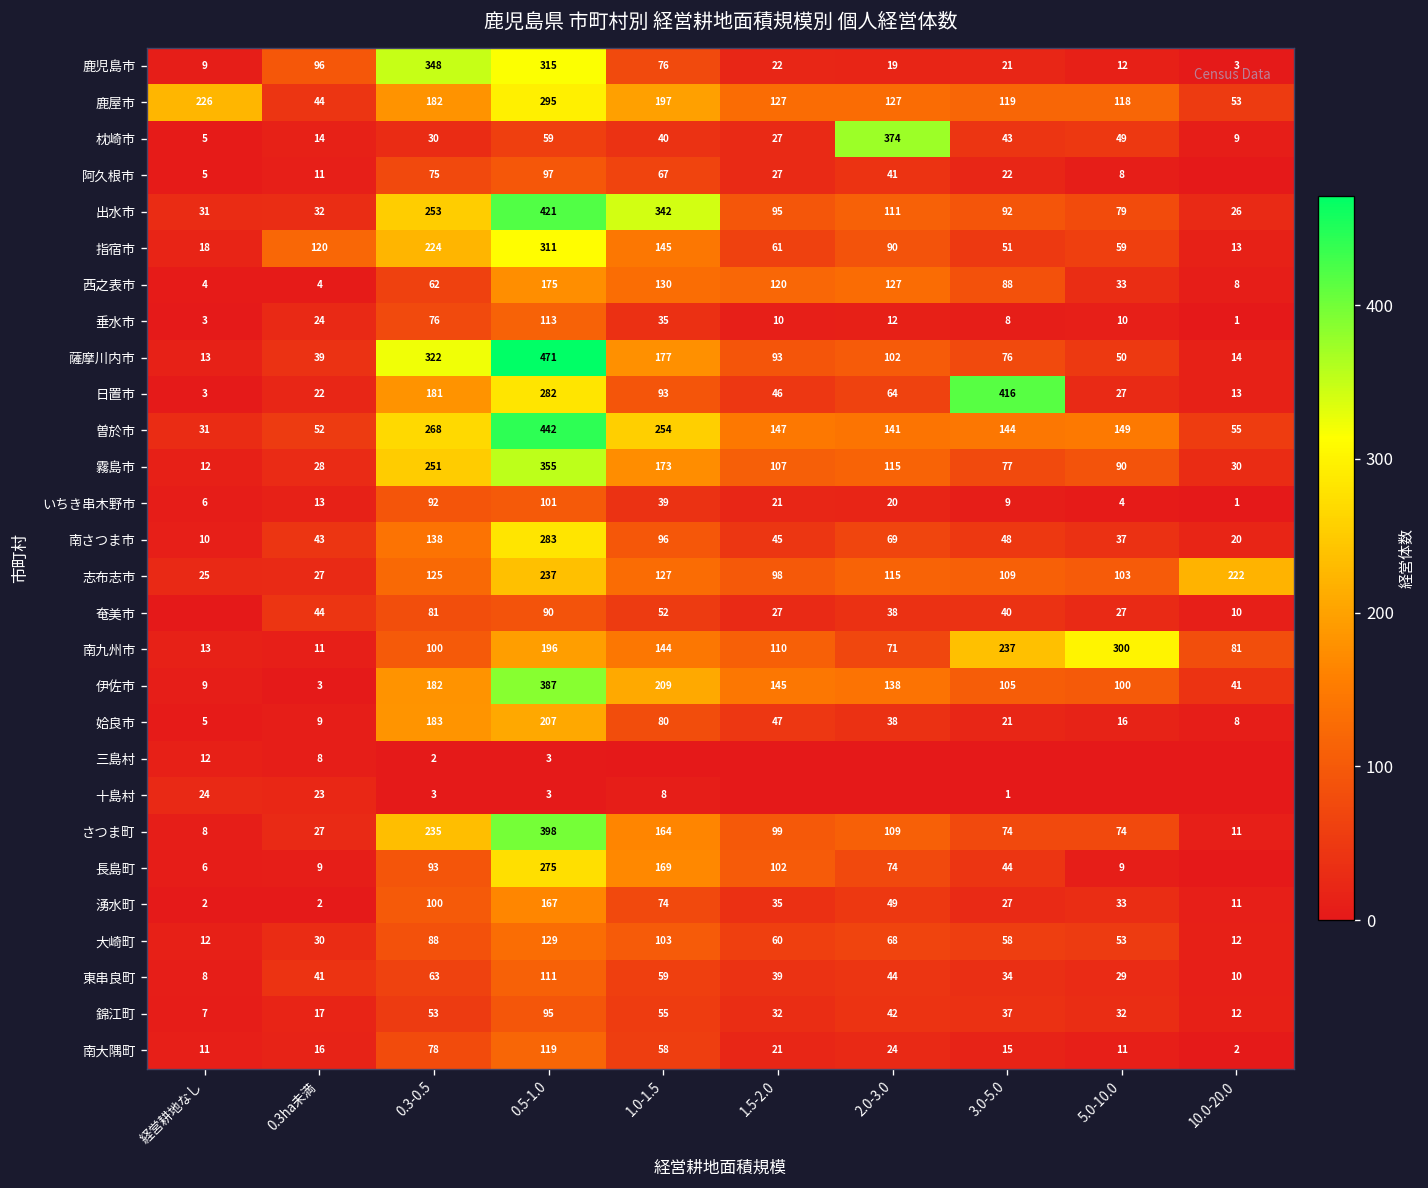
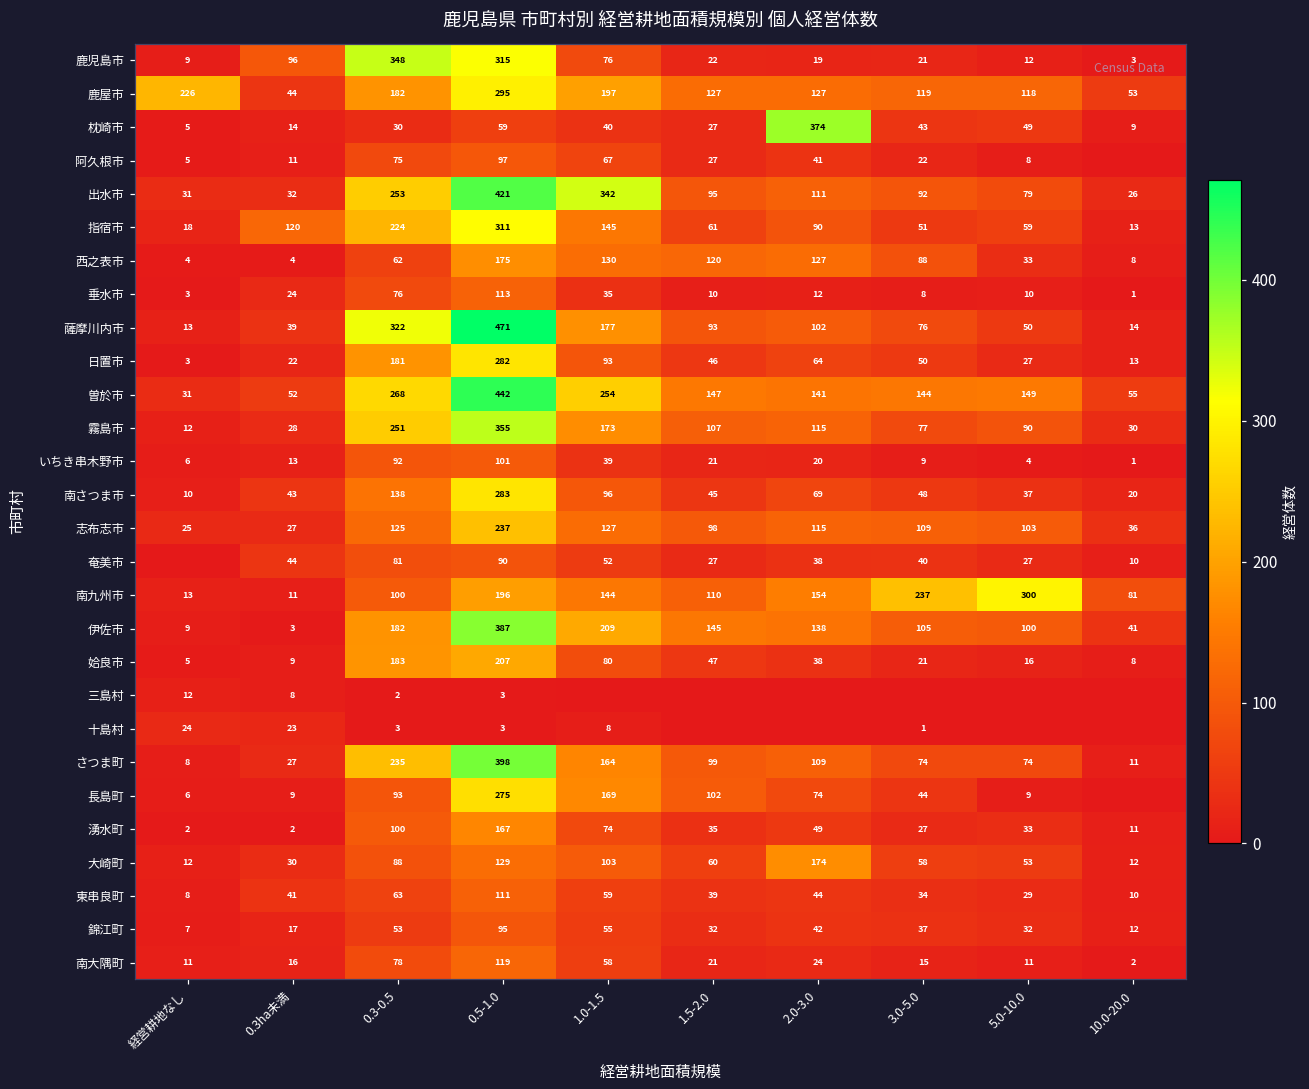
日置市, 3.0-5.0: 416 -> 50
志布志市, 10.0-20.0: 222 -> 36
南九州市, 2.0-3.0: 71 -> 154
大崎町, 2.0-3.0: 68 -> 174
